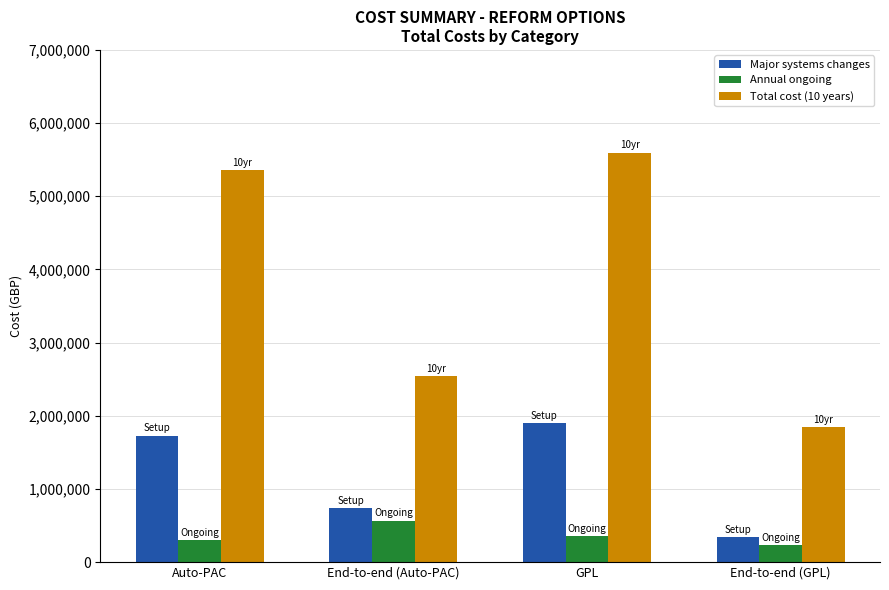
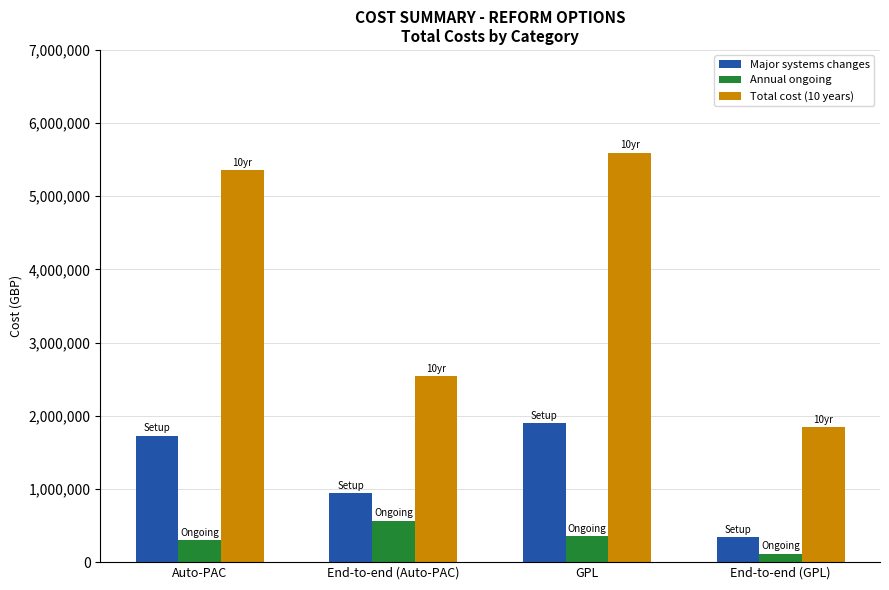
Major systems changes, End-to-end (Auto-PAC): 700,000 -> 900,000
Annual ongoing, End-to-end (GPL): 200,000 -> 100,000
